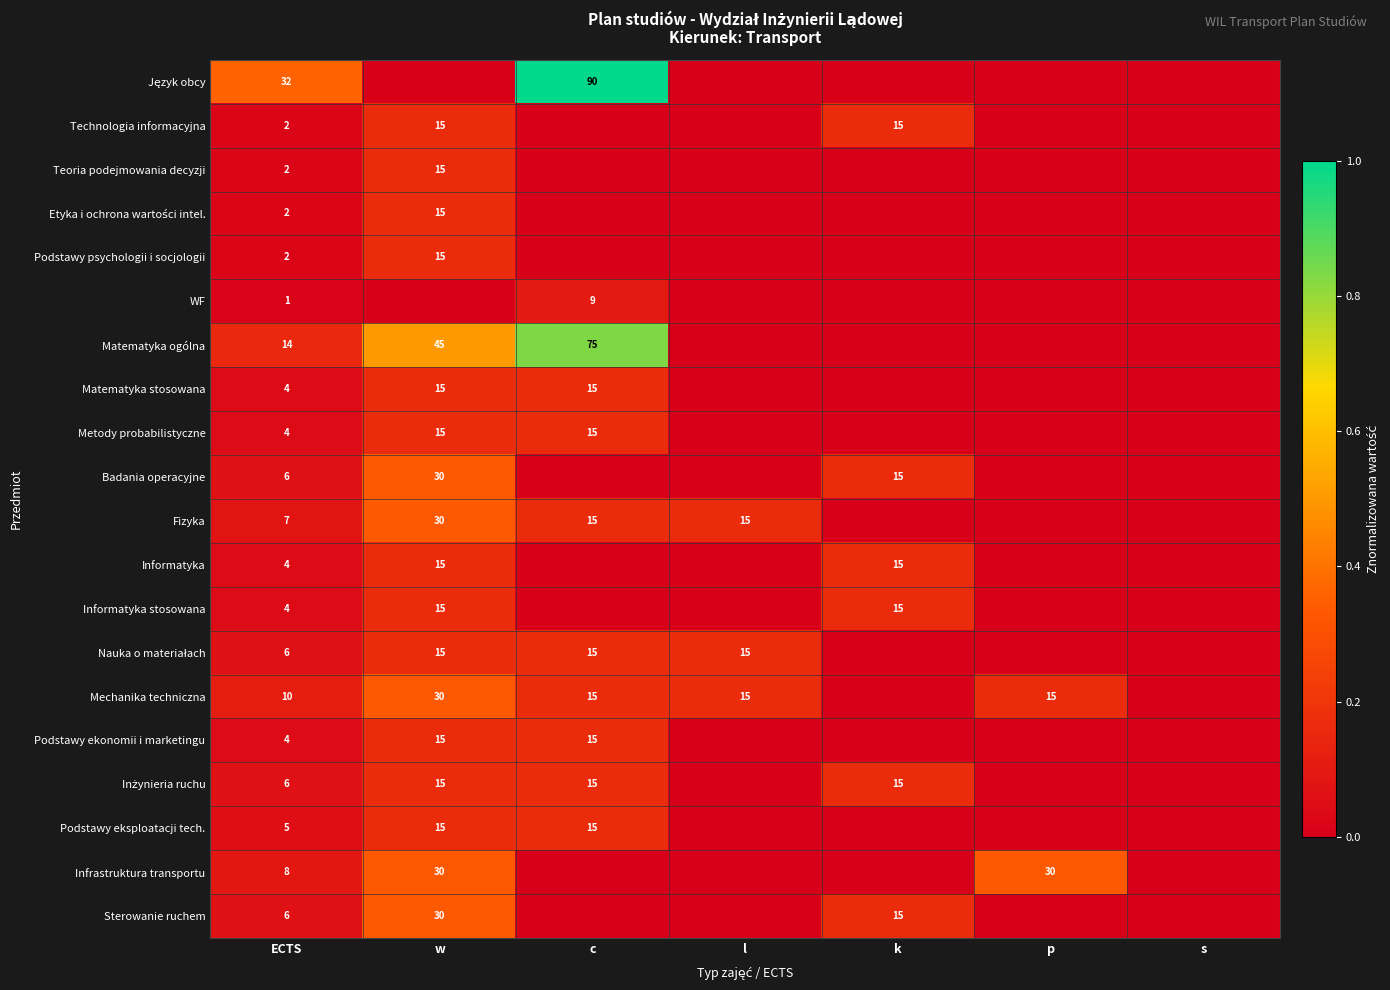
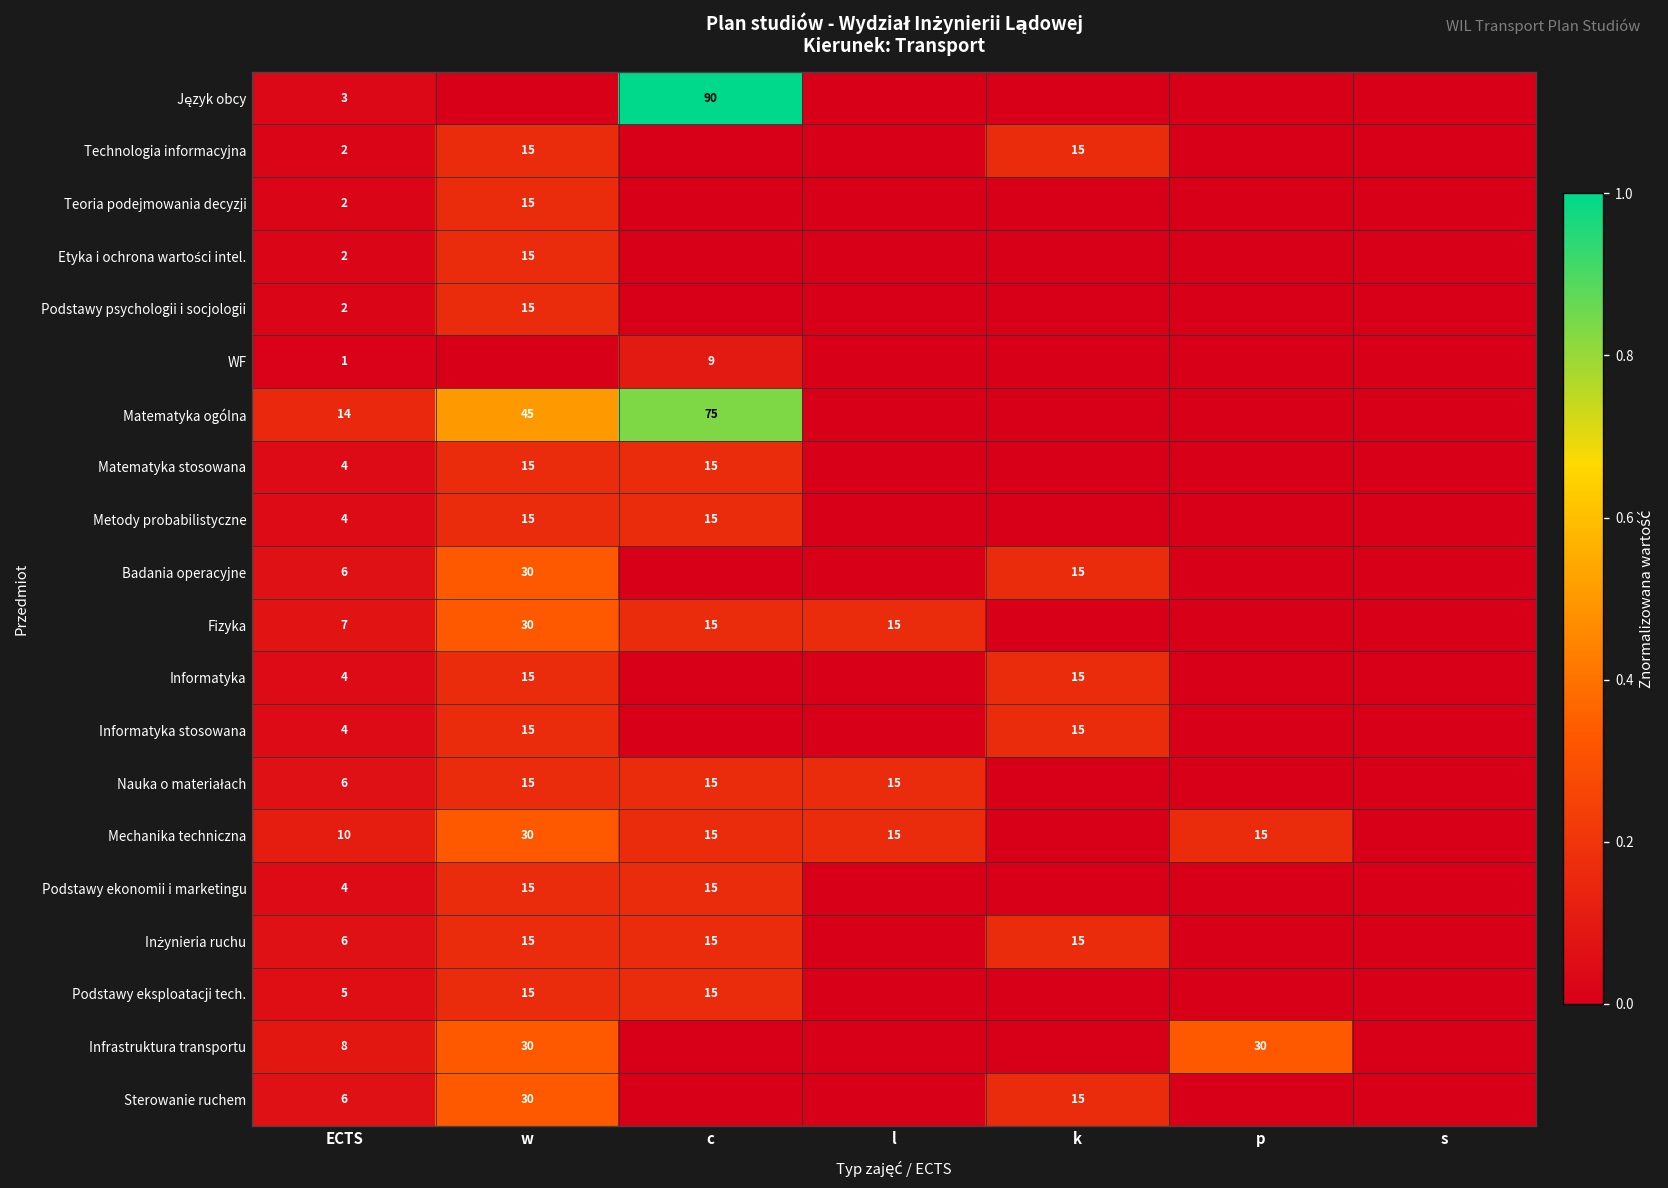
Język obcy, ECTS: 32 -> 3
